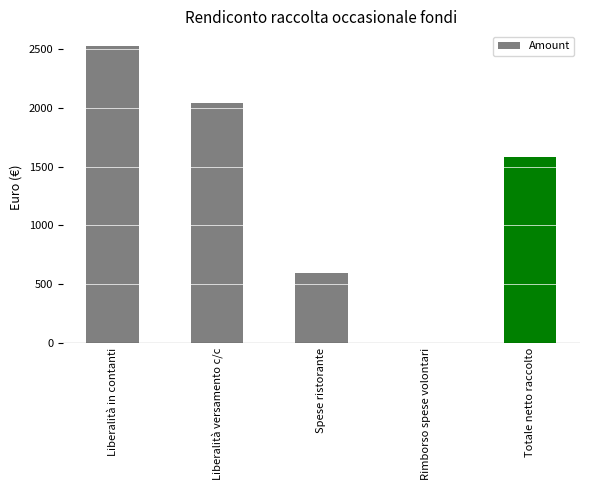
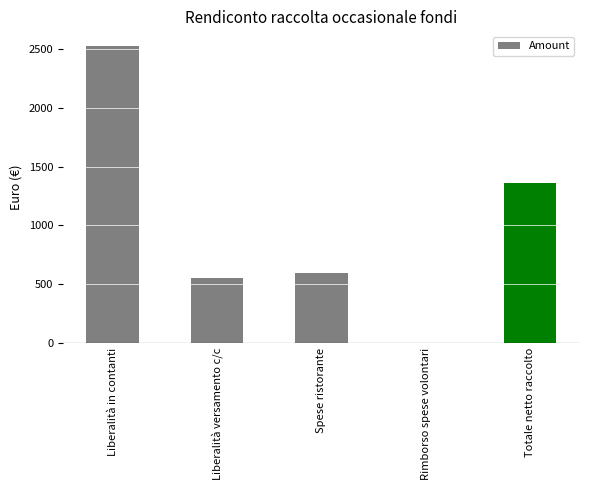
Liberalità versamento c/c: 2040 -> 560
Totale netto raccolto: 1580 -> 1360
